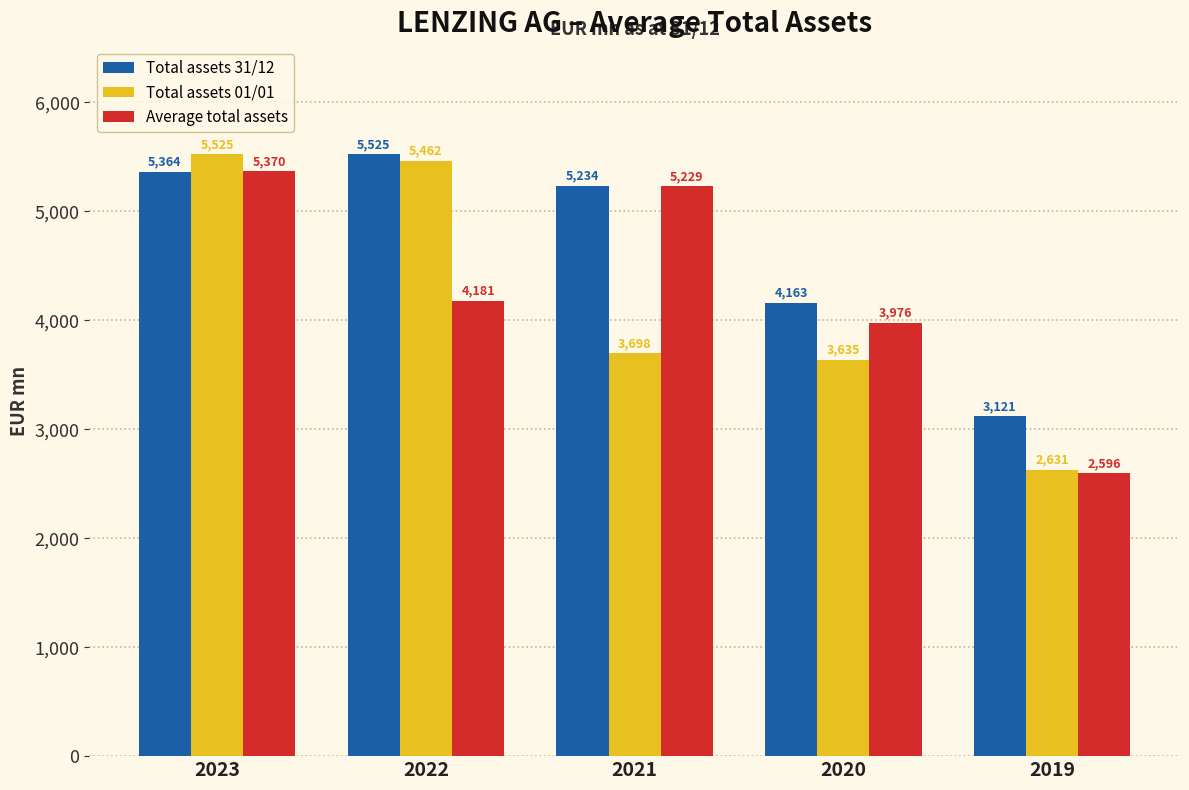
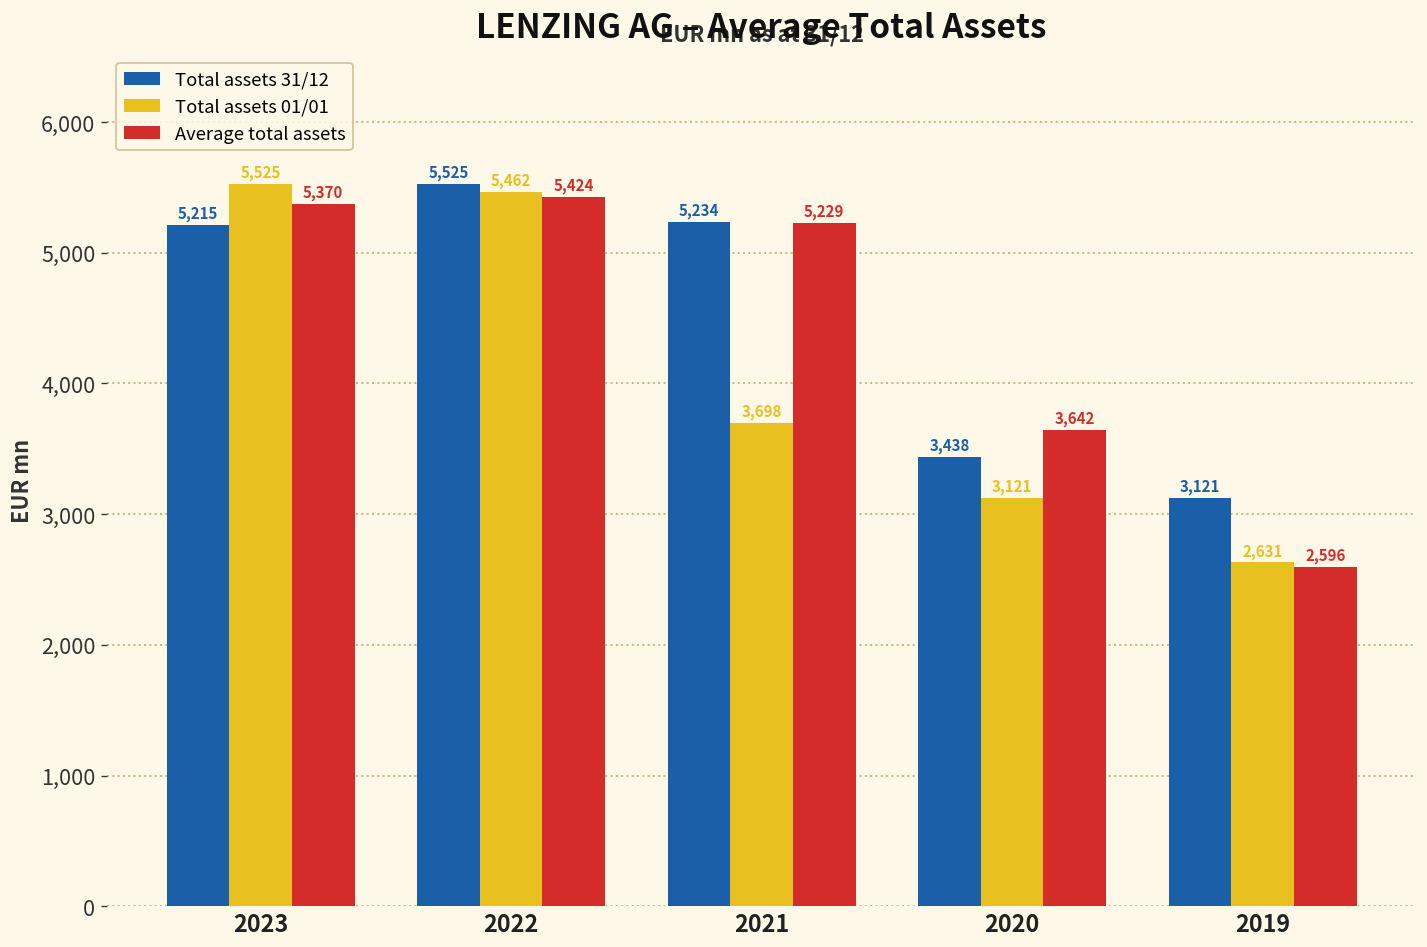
Total assets 31/12, 2023: 5,364 -> 5,215
Average total assets, 2022: 4,181 -> 5,424
Total assets 31/12, 2020: 4,163 -> 3,438
Total assets 01/01, 2020: 3,635 -> 3,121
Average total assets, 2020: 3,976 -> 3,642
